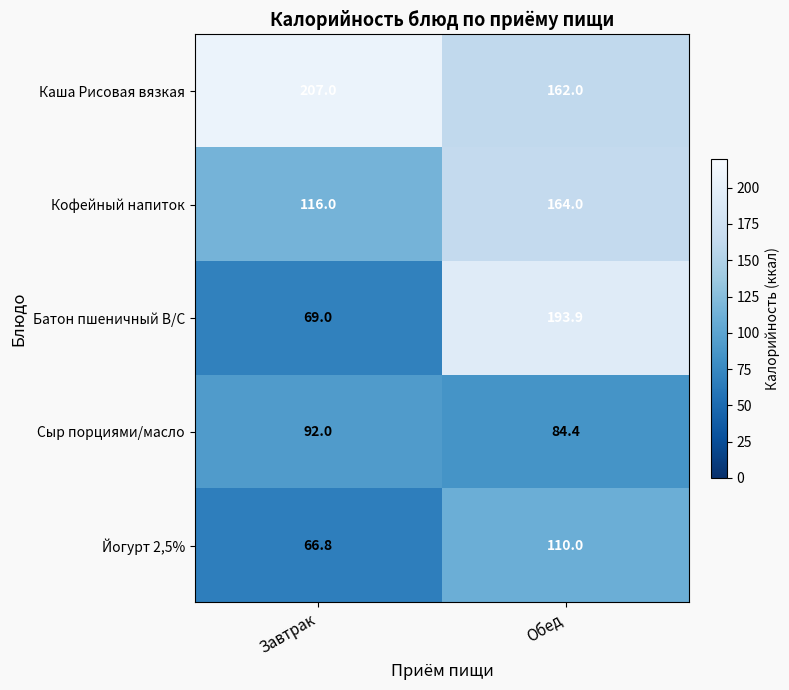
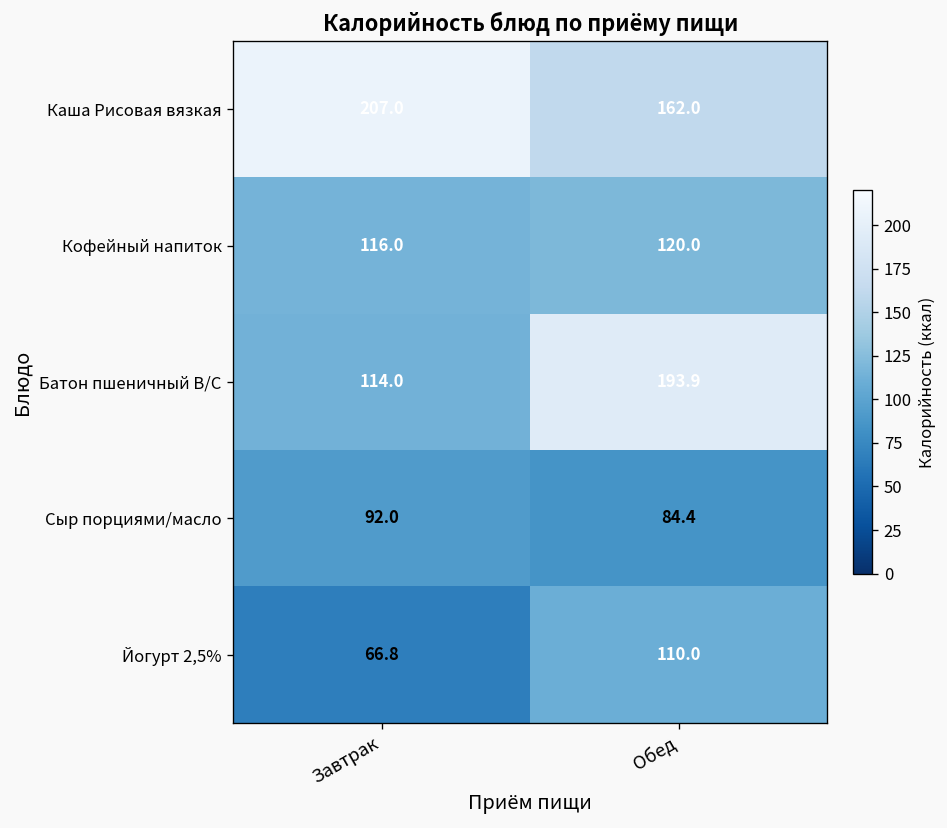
Кофейный напиток, Обед: 164.0 -> 120.0
Батон пшеничный В/С, Завтрак: 69.0 -> 114.0
